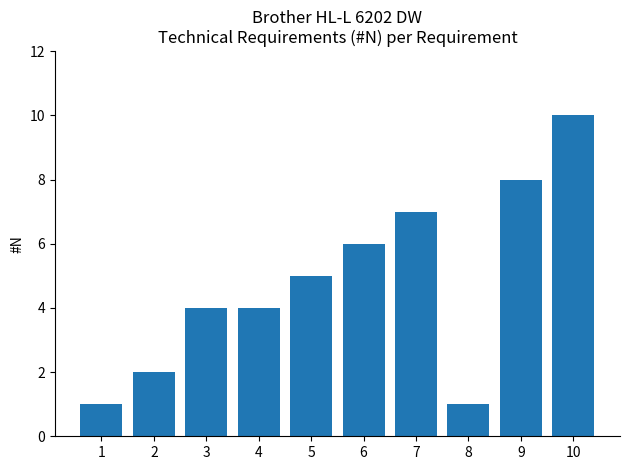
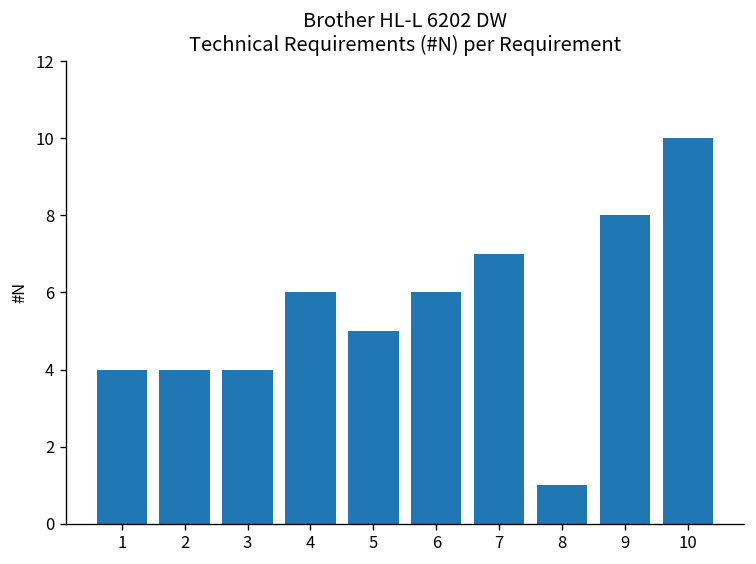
1: 1 -> 4
2: 2 -> 4
4: 4 -> 6
